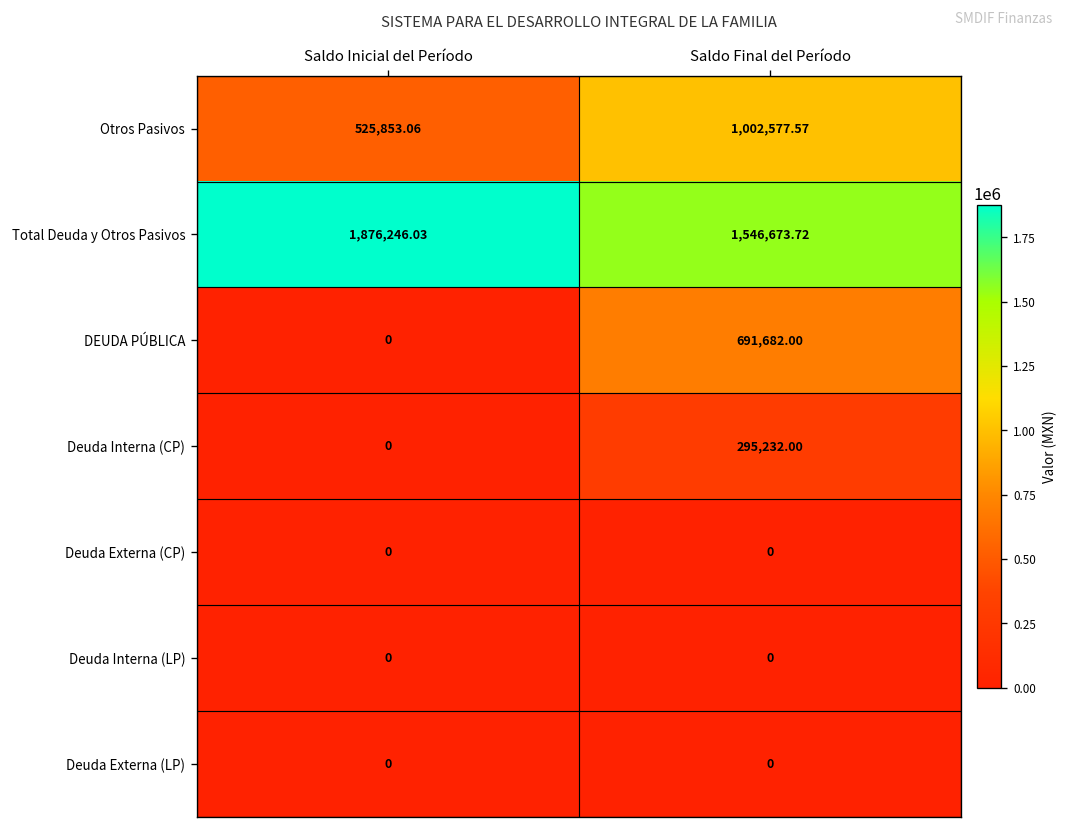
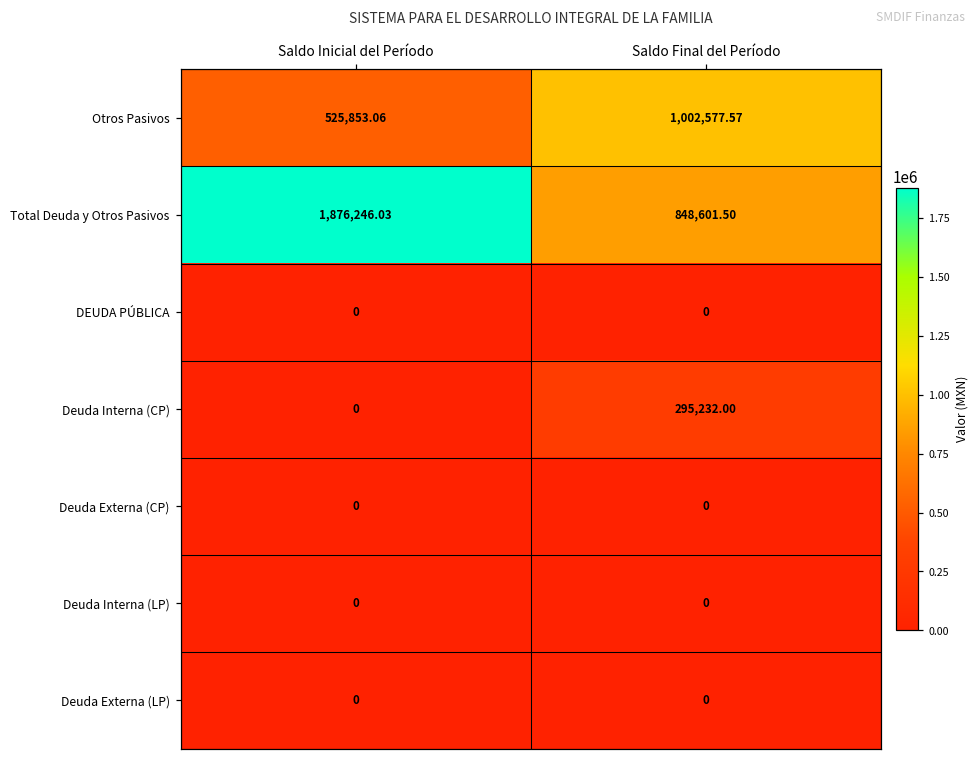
Total Deuda y Otros Pasivos, Saldo Final del Período: 1,546,673.72 -> 848,601.50
DEUDA PÚBLICA, Saldo Final del Período: 691,682.00 -> 0
